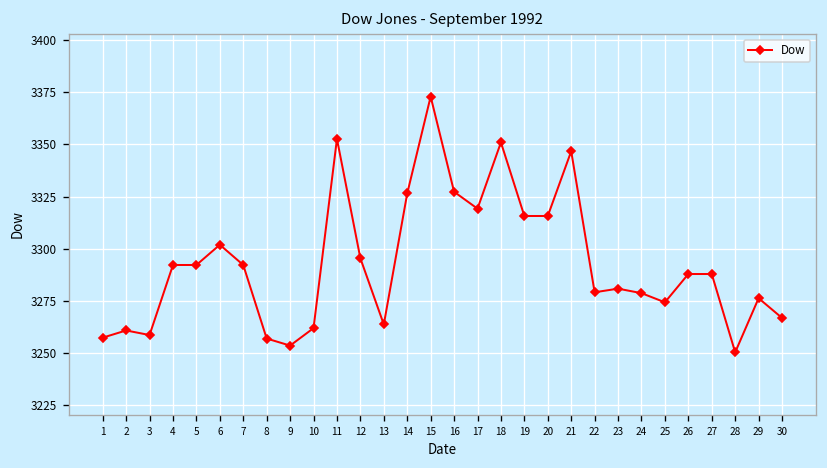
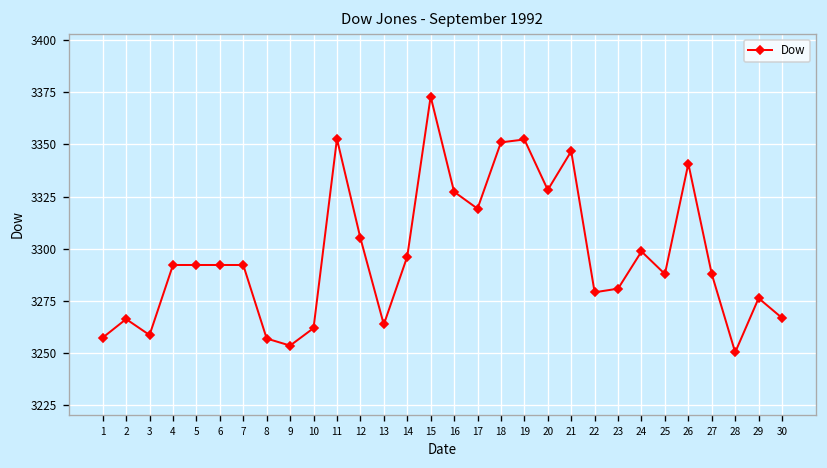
2: 3261 -> 3266
6: 3302 -> 3292
12: 3295 -> 3305
14: 3327 -> 3296
19: 3316 -> 3352
20: 3316 -> 3328
24: 3279 -> 3299
25: 3274 -> 3288
26: 3288 -> 3341
